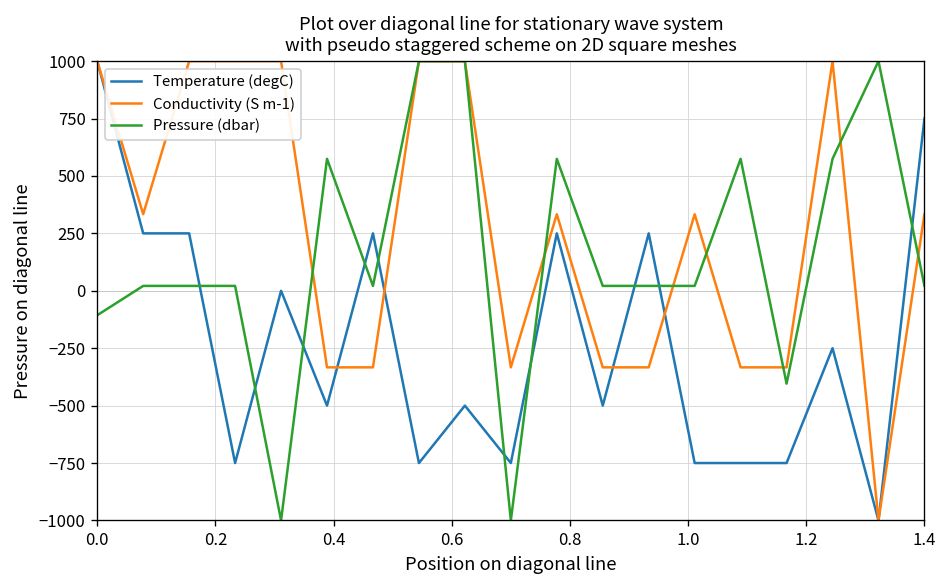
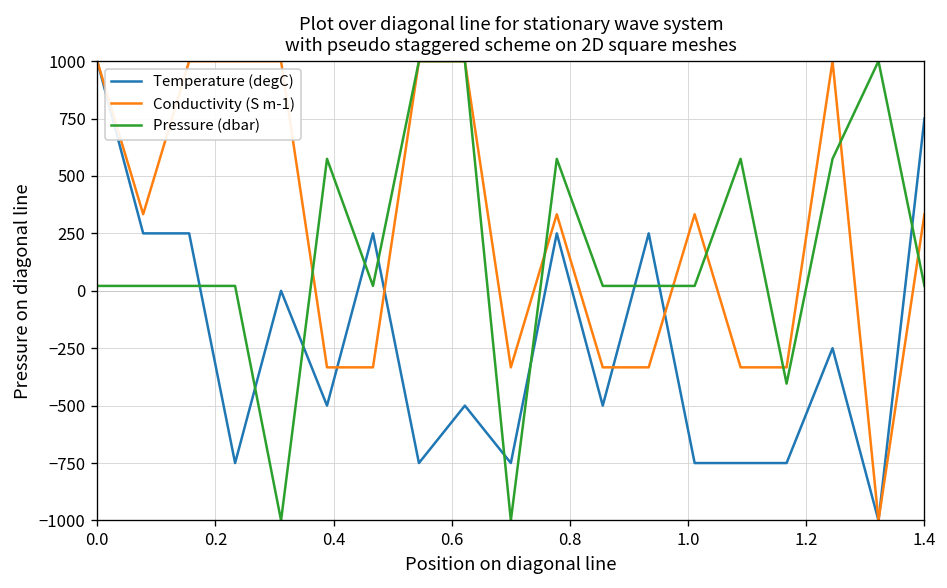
Pressure (dbar), 0.0: -110 -> 20
